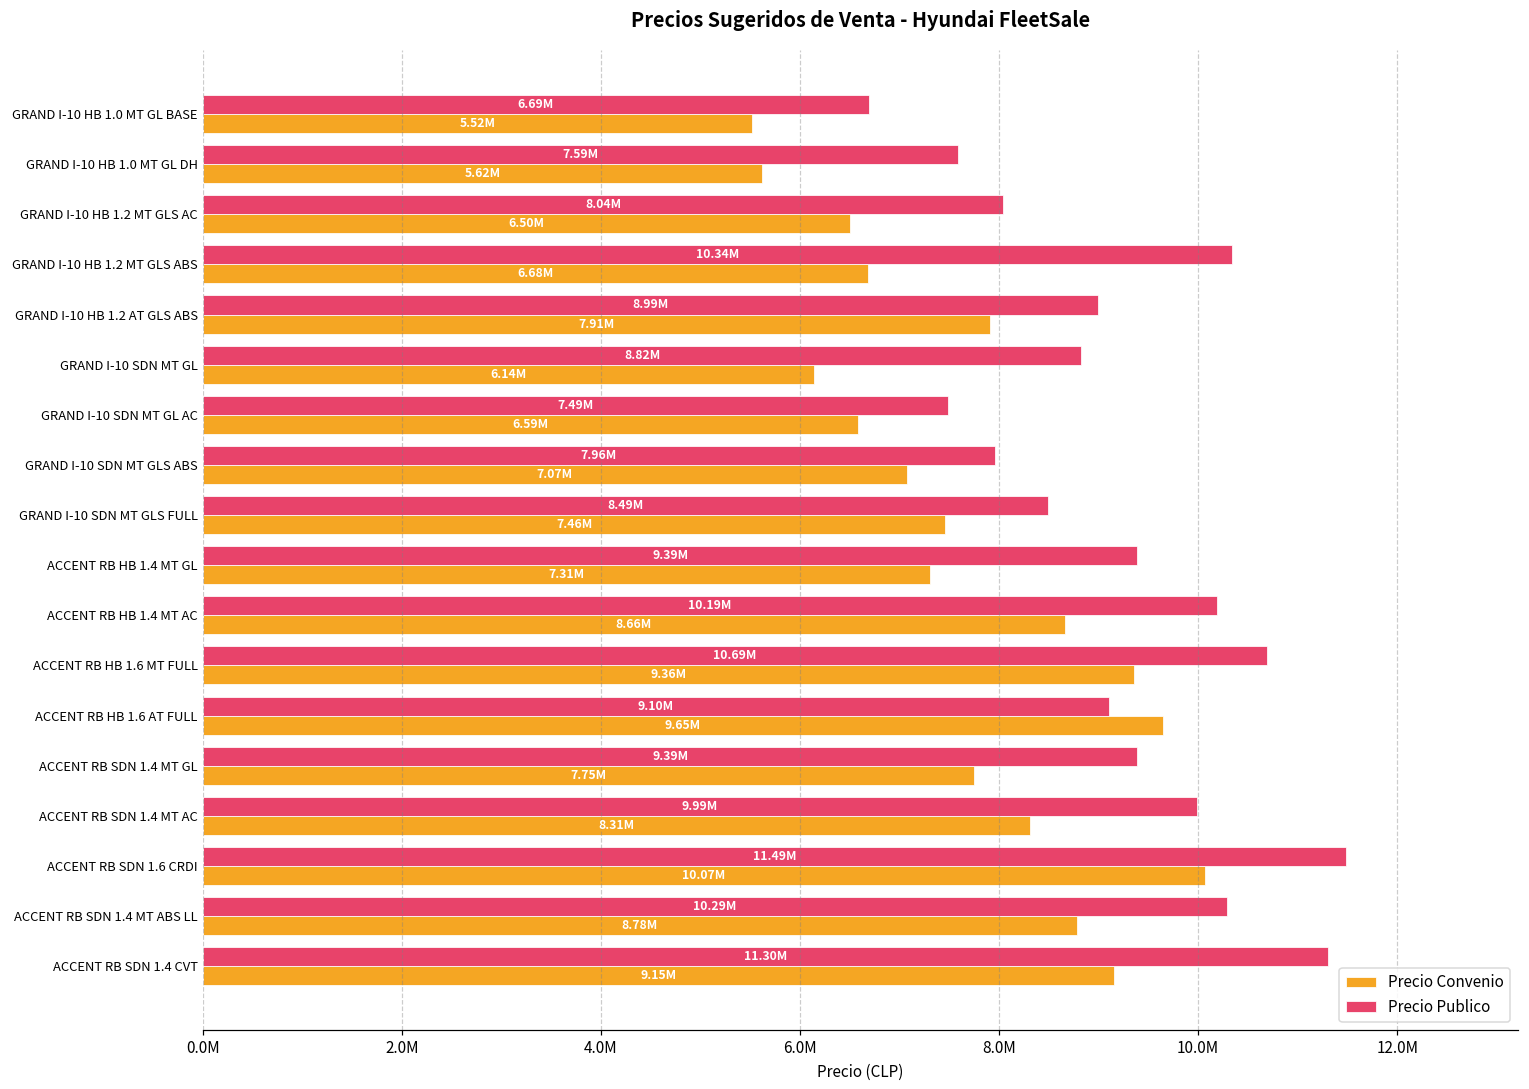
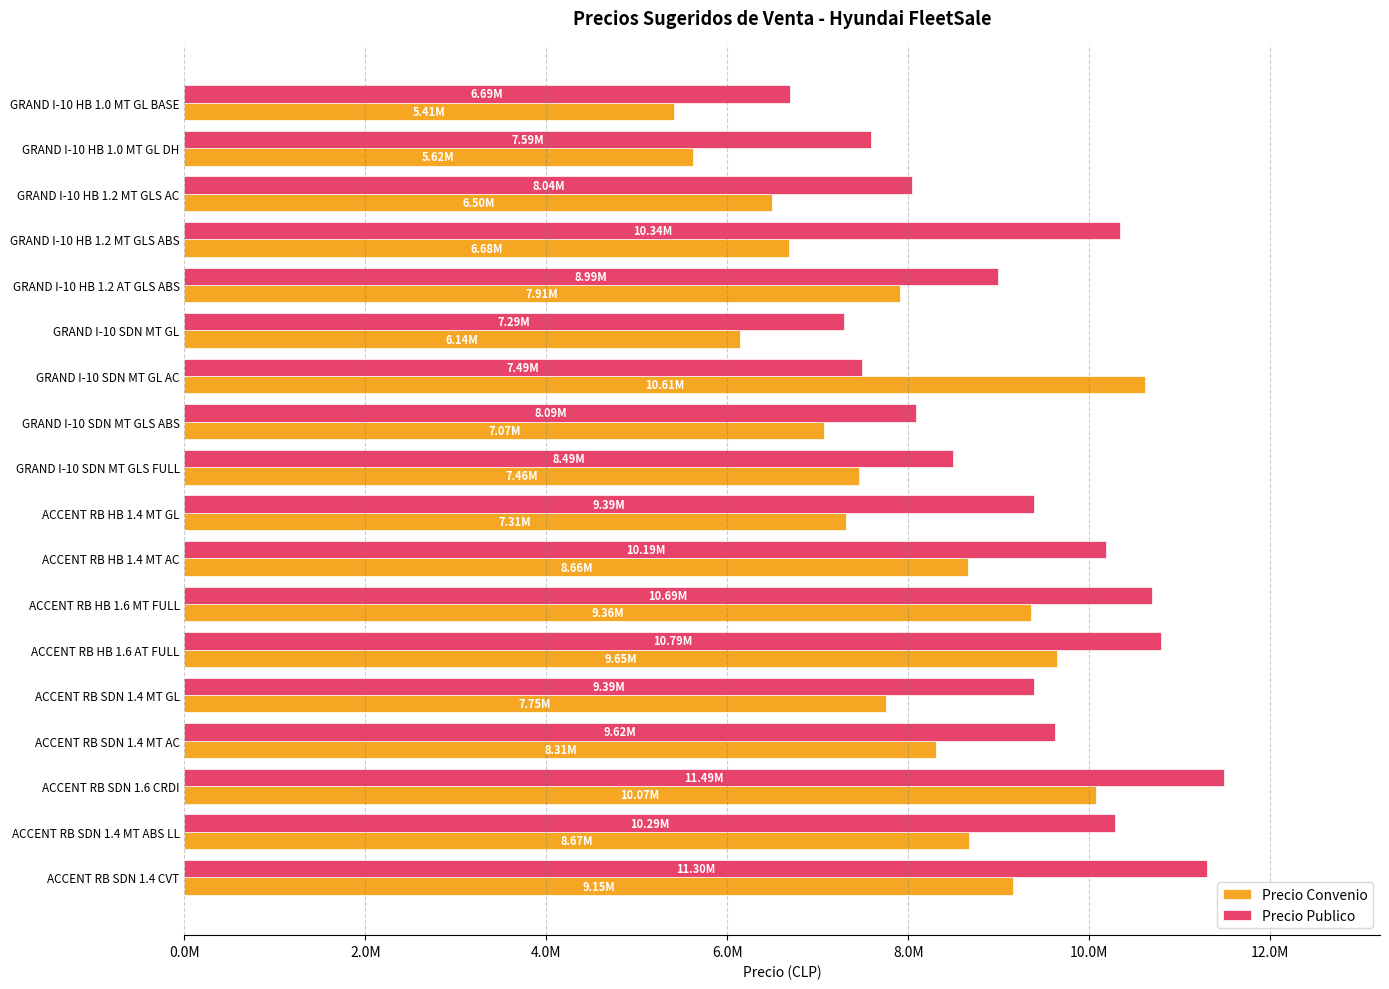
Precio Convenio, GRAND I-10 HB 1.0 MT GL BASE: 5.52M -> 5.41M
Precio Publico, GRAND I-10 SDN MT GL: 8.82M -> 7.29M
Precio Convenio, GRAND I-10 SDN MT GL AC: 6.59M -> 10.61M
Precio Publico, GRAND I-10 SDN MT GLS ABS: 7.96M -> 8.09M
Precio Publico, ACCENT RB HB 1.6 AT FULL: 9.10M -> 10.79M
Precio Publico, ACCENT RB SDN 1.4 MT AC: 9.99M -> 9.62M
Precio Convenio, ACCENT RB SDN 1.4 MT ABS LL: 8.78M -> 8.67M
